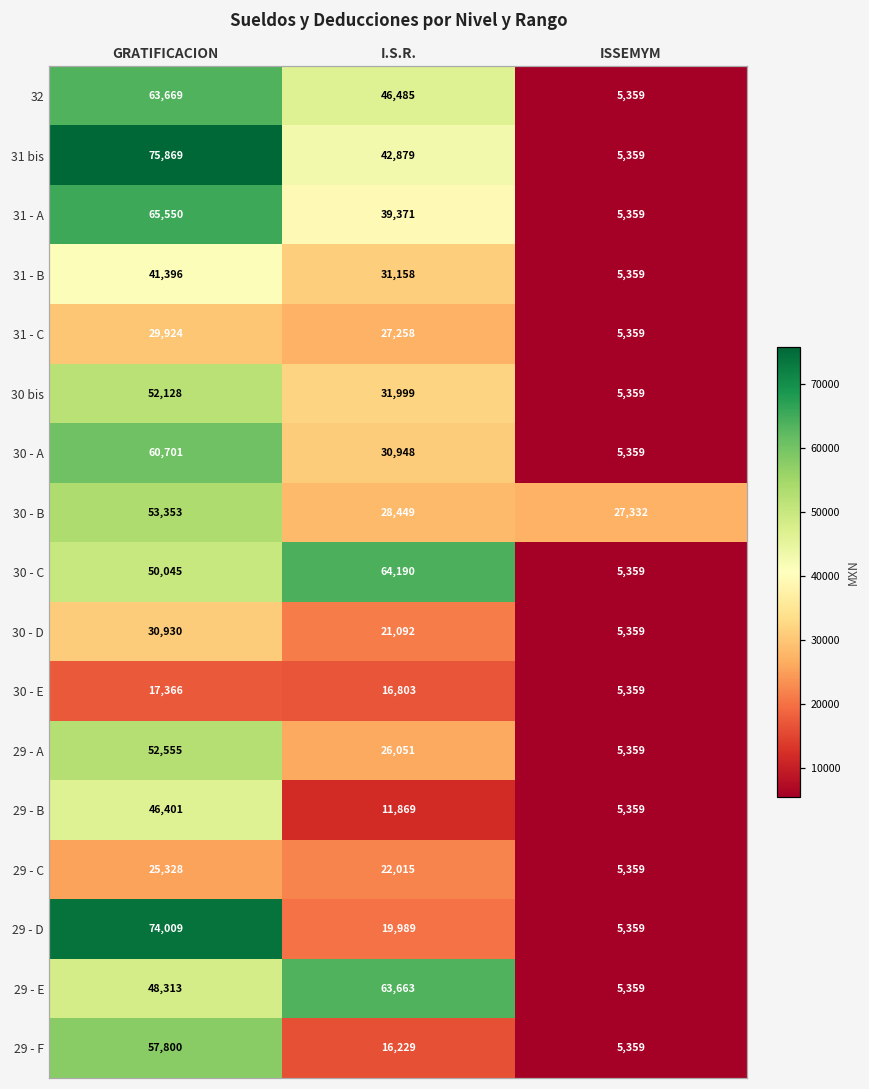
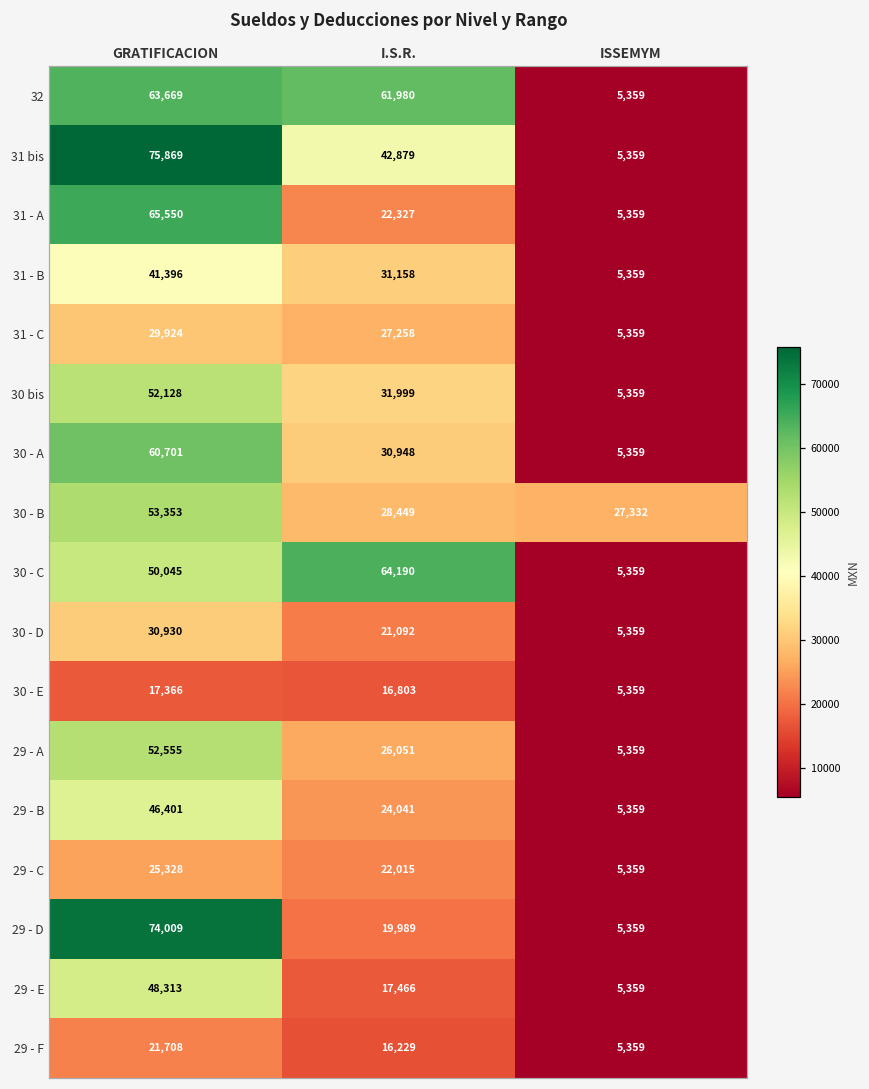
32, I.S.R.: 46,485 -> 61,980
31 - A, I.S.R.: 39,371 -> 22,327
29 - B, I.S.R.: 11,869 -> 24,041
29 - E, I.S.R.: 63,663 -> 17,466
29 - F, GRATIFICACION: 57,800 -> 21,708
